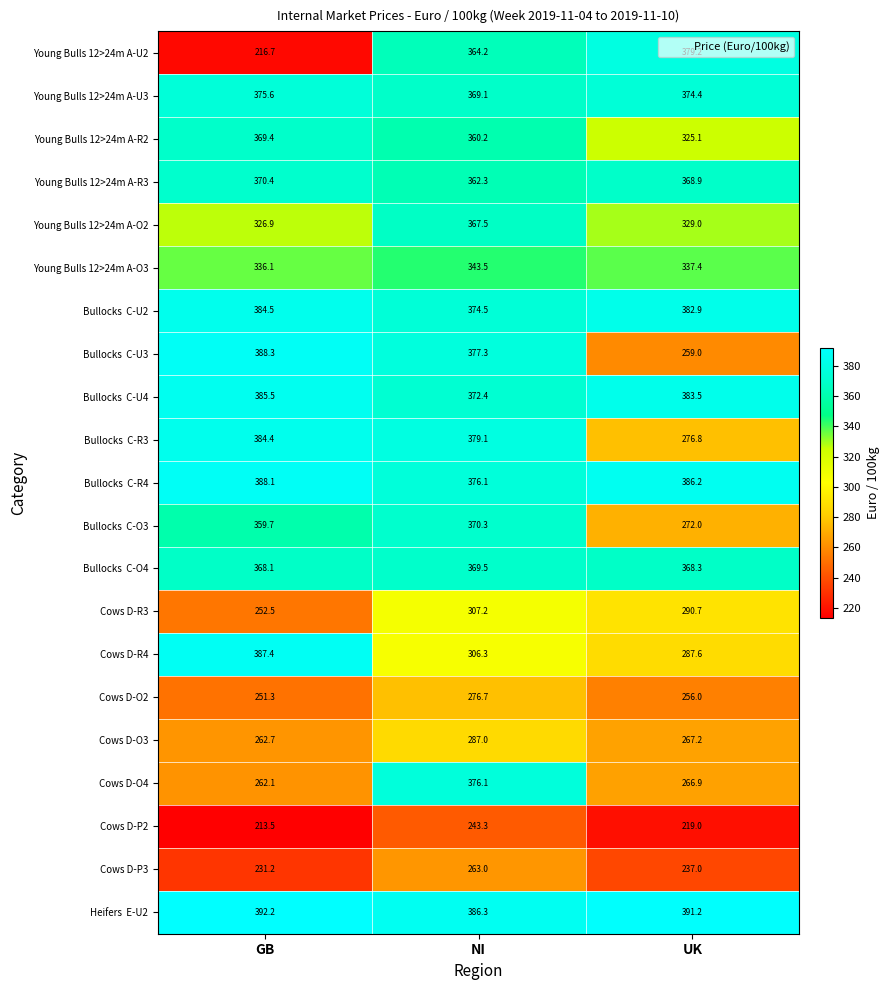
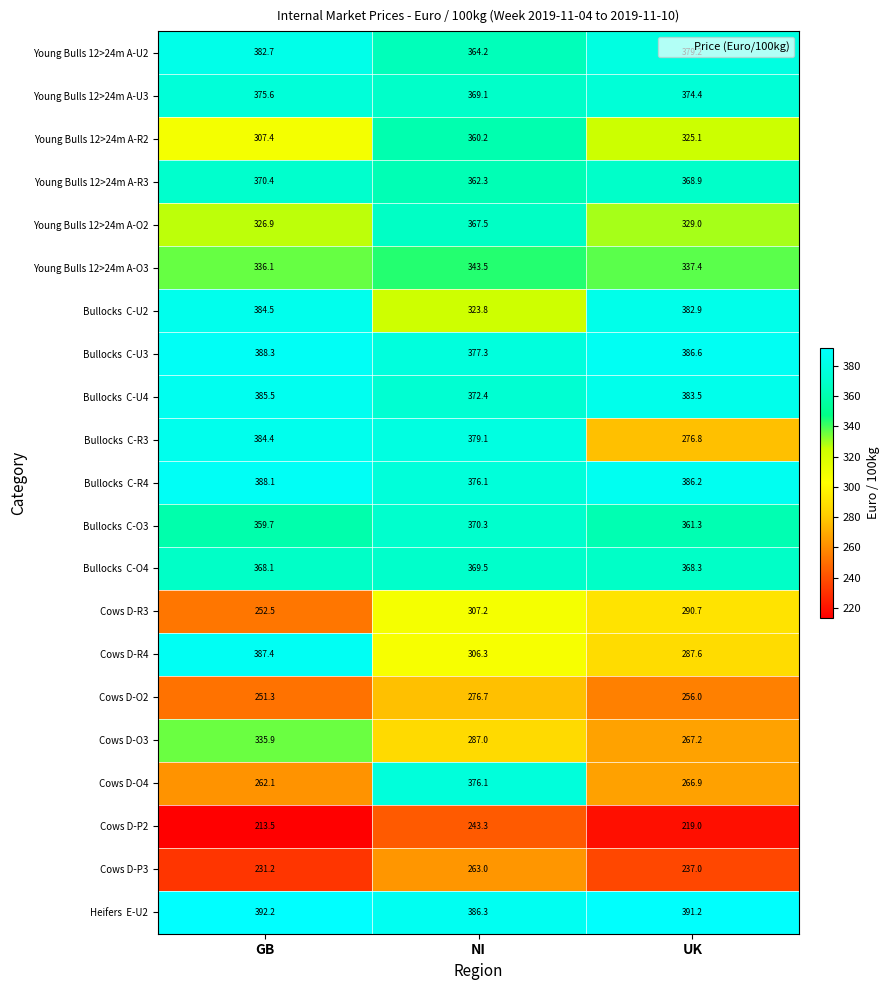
Young Bulls 12>24m A-U2, GB: 216.7 -> 382.7
Young Bulls 12>24m A-R2, GB: 369.4 -> 307.4
Bullocks C-U2, NI: 374.5 -> 323.8
Bullocks C-U3, UK: 259.0 -> 386.6
Bullocks C-O3, UK: 272.0 -> 361.3
Cows D-O3, GB: 262.7 -> 335.9
